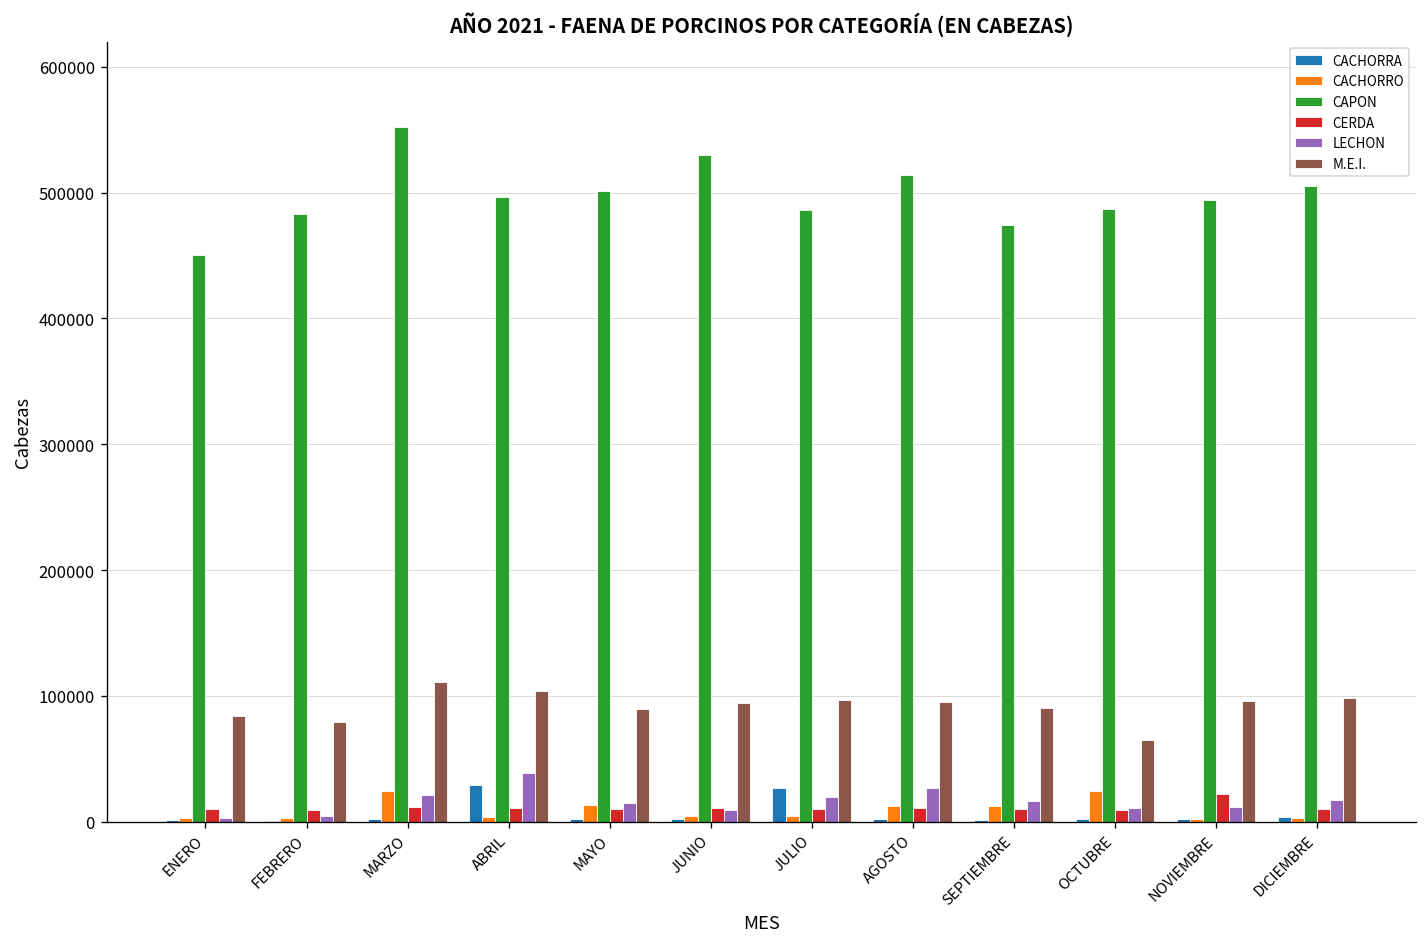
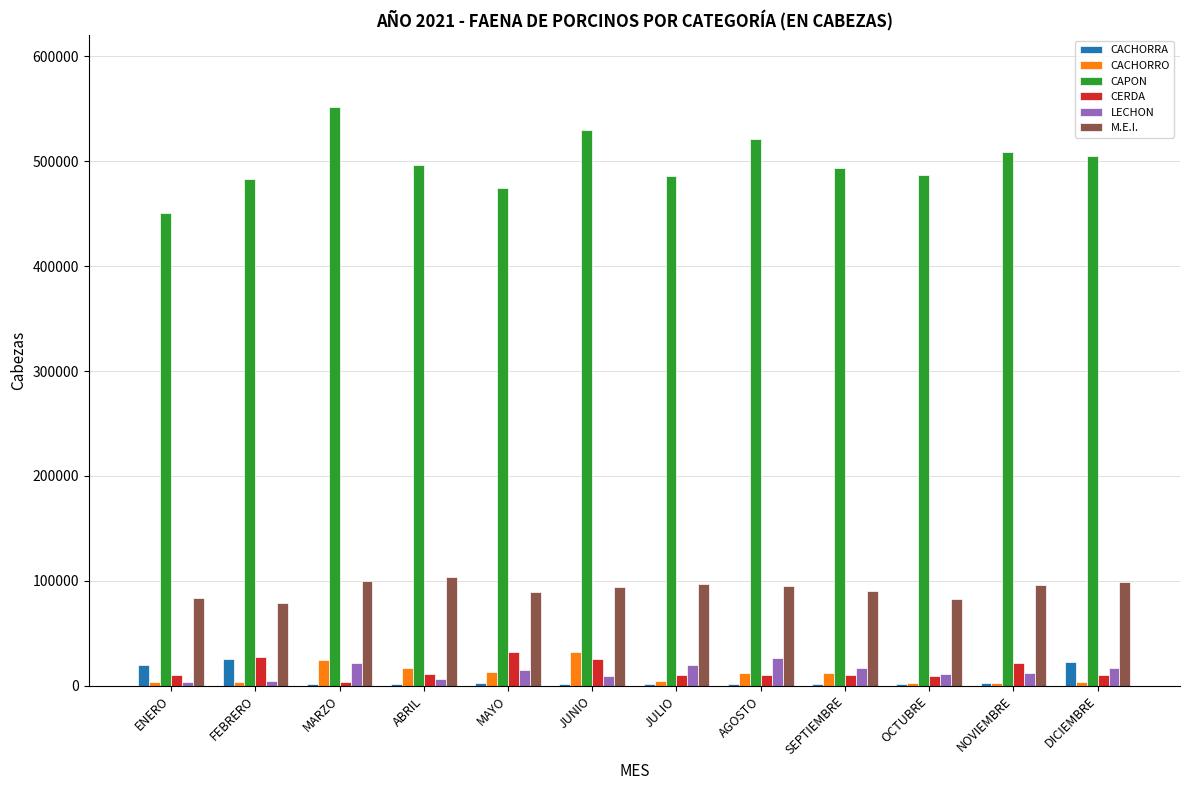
CACHORRA, ENERO: 2000 -> 19000
CACHORRA, FEBRERO: 1000 -> 25000
CERDA, FEBRERO: 9000 -> 27000
CERDA, MARZO: 11000 -> 4000
M.E.I., MARZO: 111000 -> 100000
CACHORRA, ABRIL: 30000 -> 2000
CACHORRO, ABRIL: 4000 -> 17000
LECHON, ABRIL: 39000 -> 6000
CAPON, MAYO: 501000 -> 474000
CERDA, MAYO: 10000 -> 32000
CACHORRO, JUNIO: 5000 -> 32000
CERDA, JUNIO: 11000 -> 26000
CACHORRA, JULIO: 27000 -> 2000
CAPON, AGOSTO: 514000 -> 522000
CAPON, SEPTIEMBRE: 474000 -> 494000
CACHORRO, OCTUBRE: 25000 -> 3000
M.E.I., OCTUBRE: 65000 -> 82000
CAPON, NOVIEMBRE: 494000 -> 509000
CACHORRA, DICIEMBRE: 3000 -> 22000
